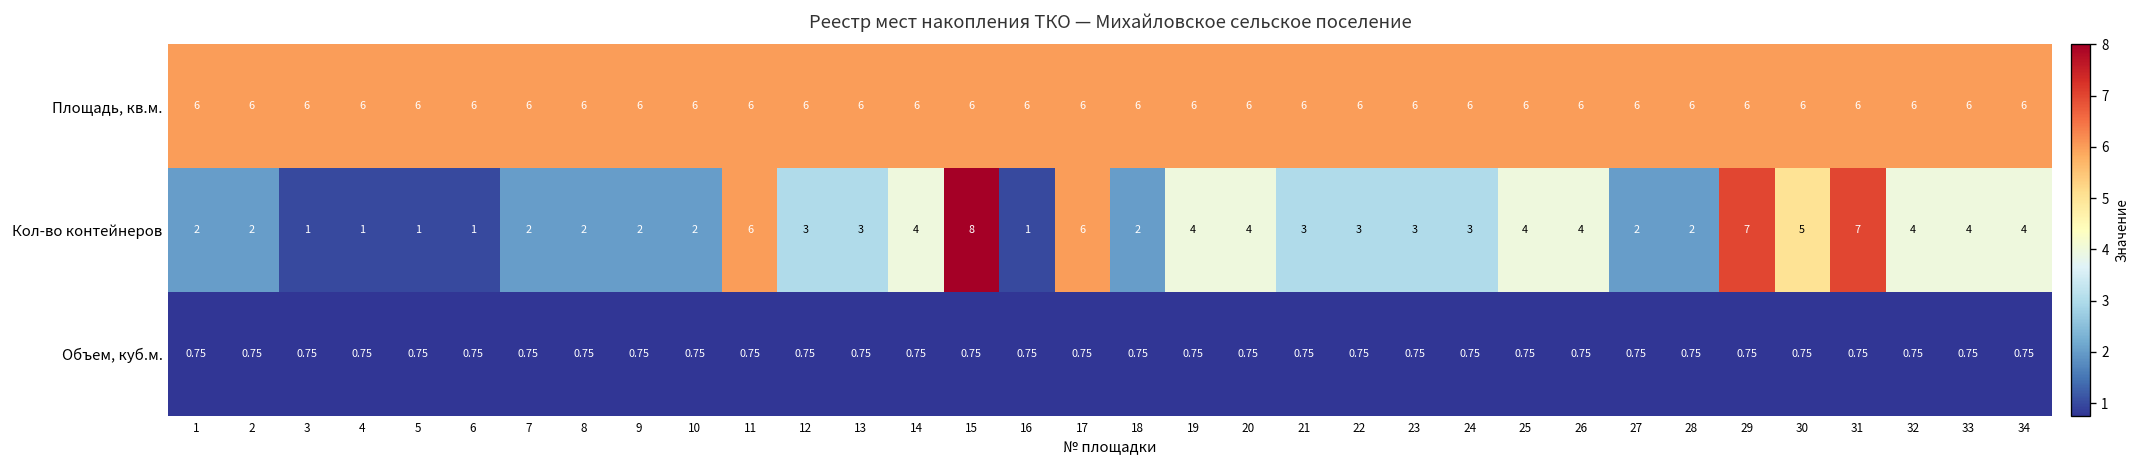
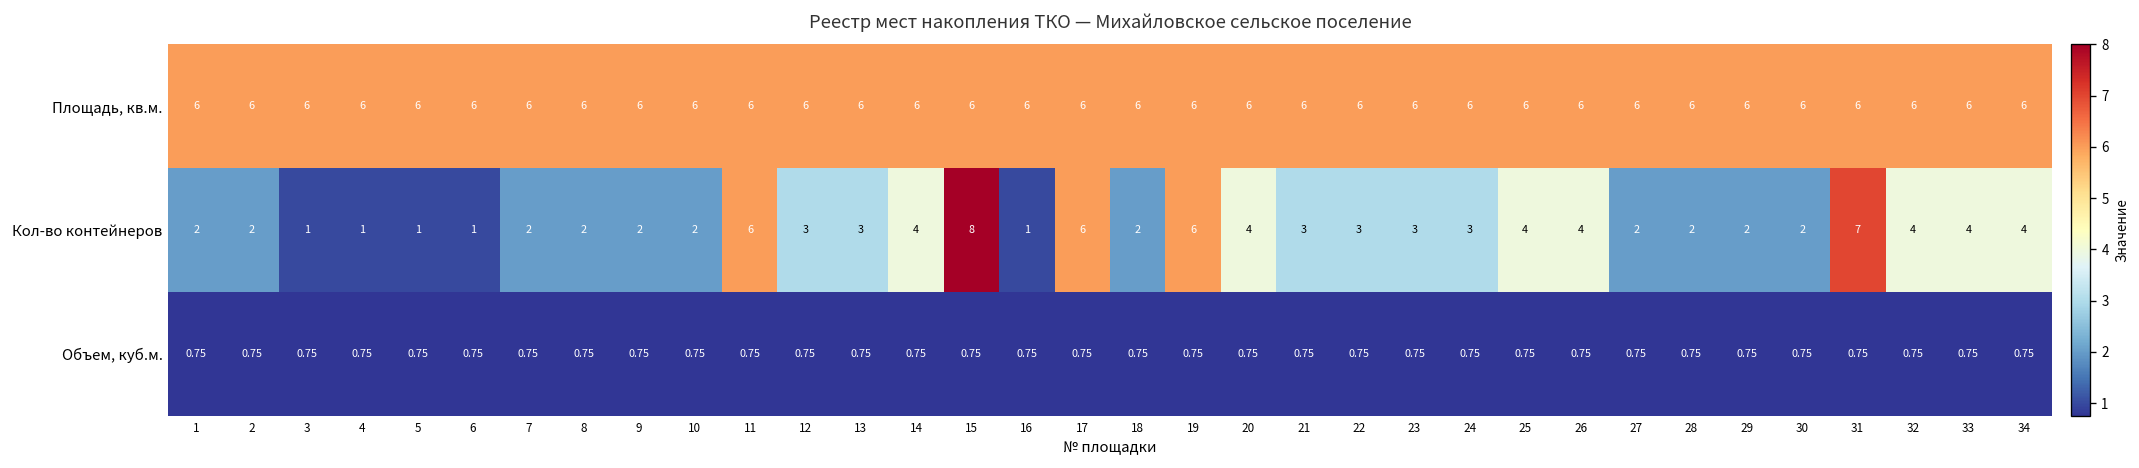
Кол-во контейнеров, 19: 4 -> 6
Кол-во контейнеров, 29: 7 -> 2
Кол-во контейнеров, 30: 5 -> 2
